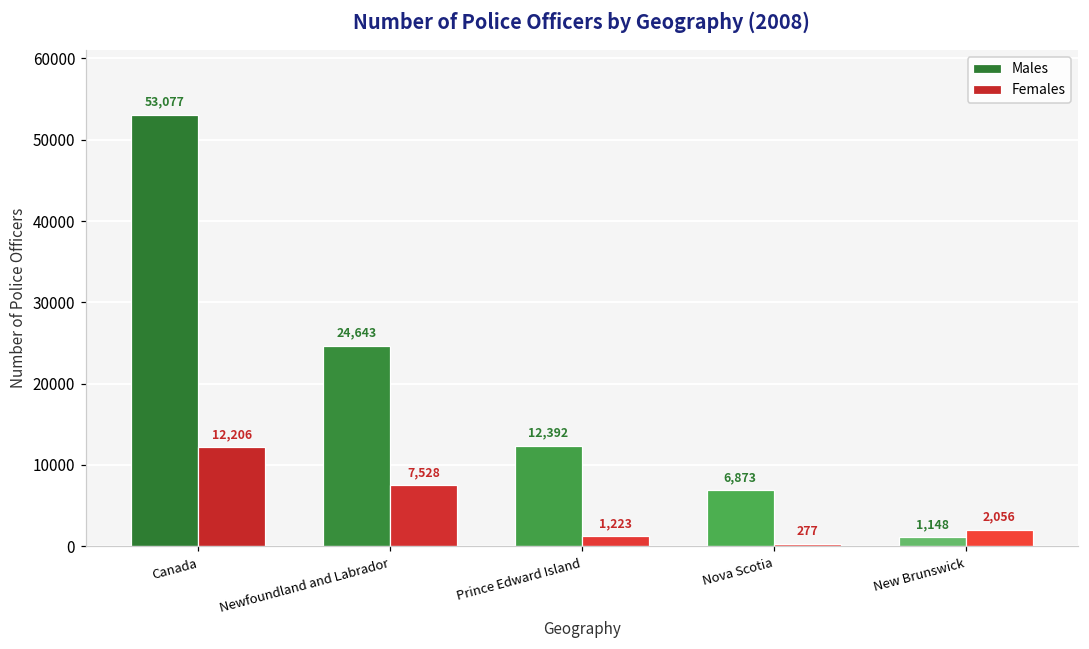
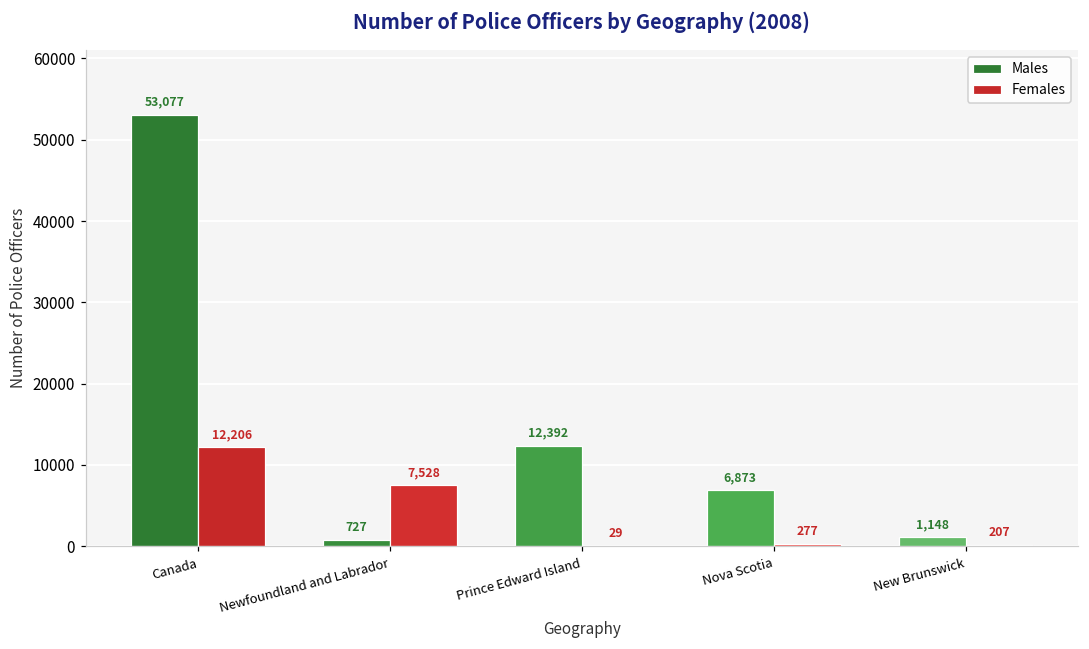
Males, Newfoundland and Labrador: 24,643 -> 727
Females, Prince Edward Island: 1,223 -> 29
Females, New Brunswick: 2,056 -> 207
